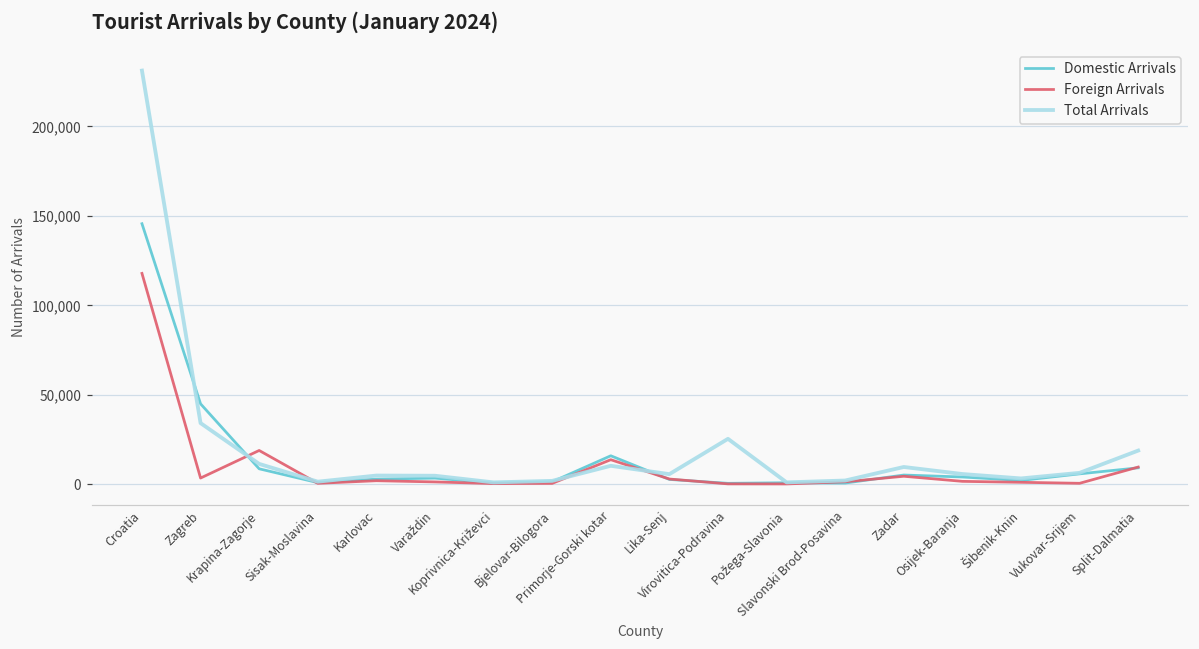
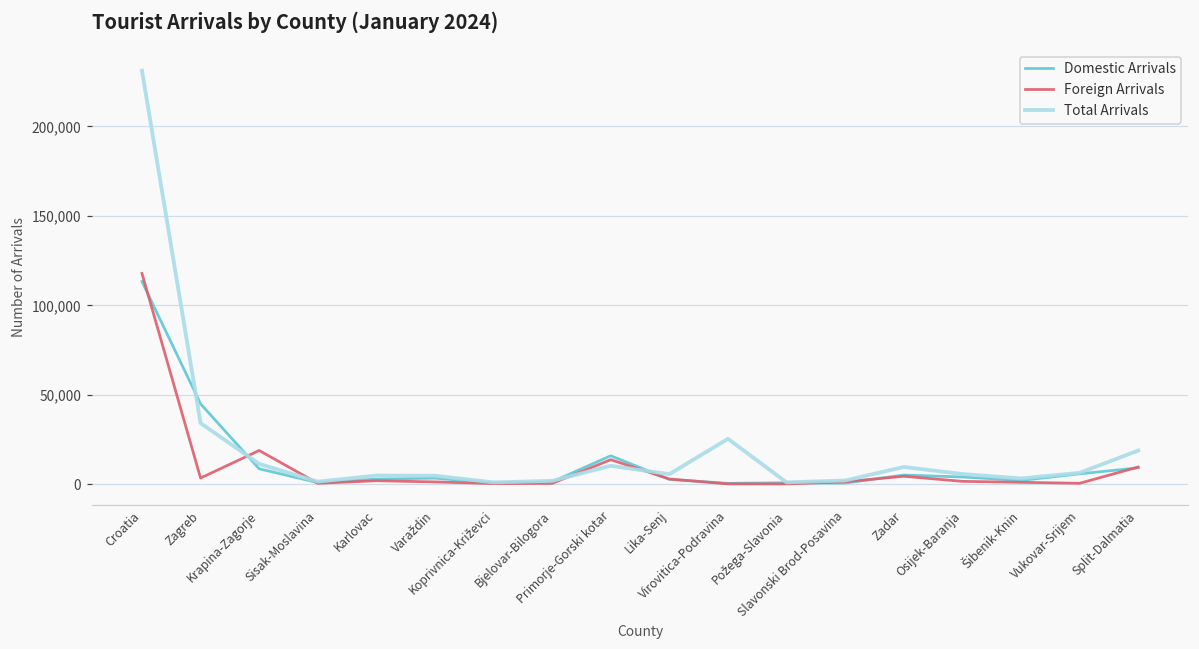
Domestic Arrivals, Croatia: 146,000 -> 113,000
